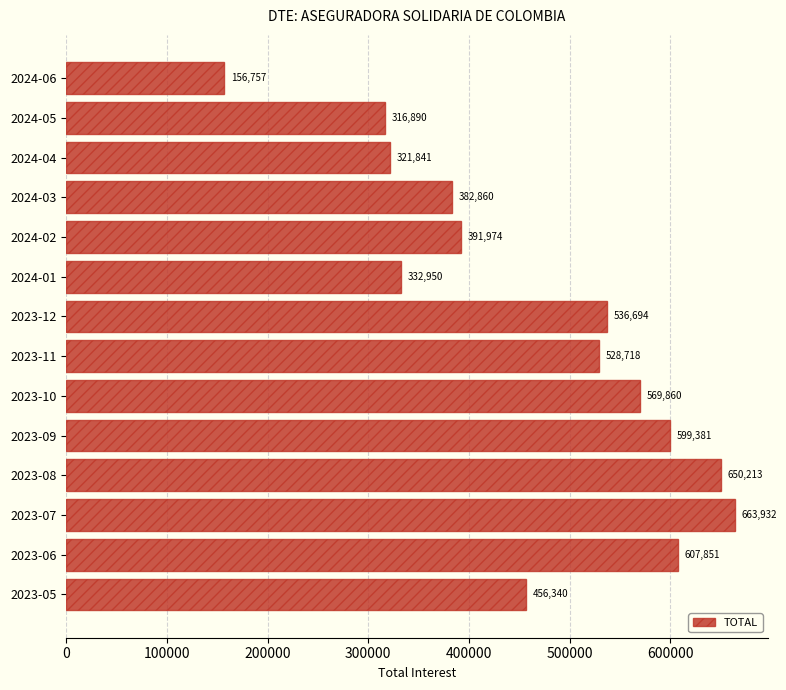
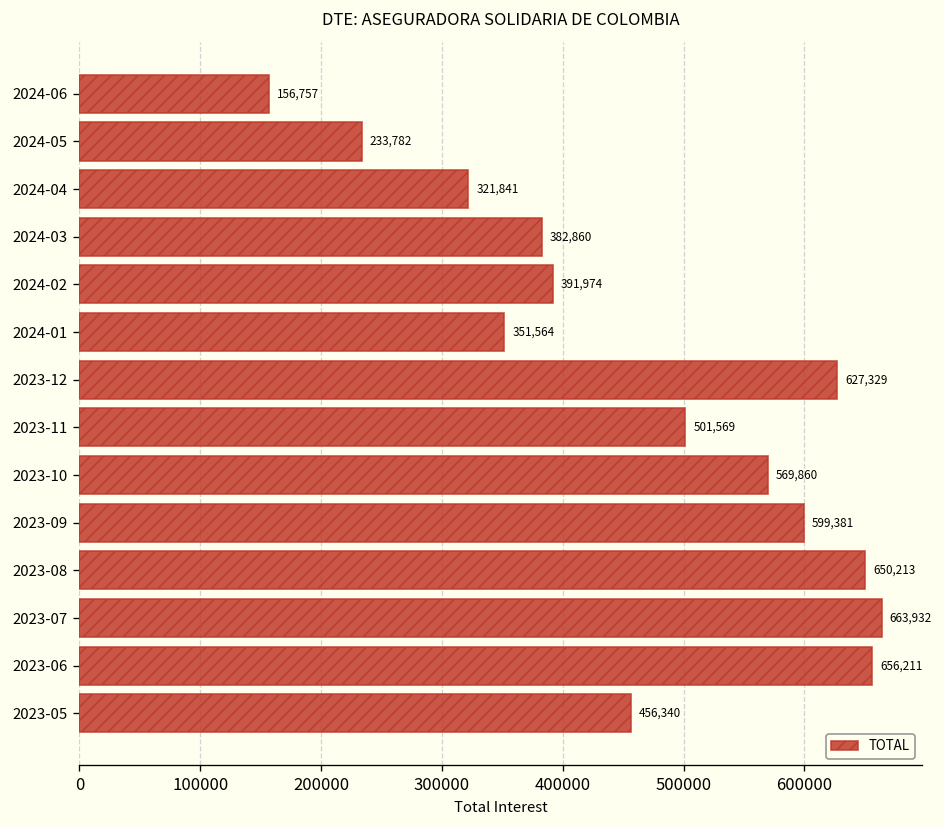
2024-05: 316,890 -> 233,782
2024-01: 332,950 -> 351,564
2023-12: 536,694 -> 627,329
2023-11: 528,718 -> 501,569
2023-06: 607,851 -> 656,211
